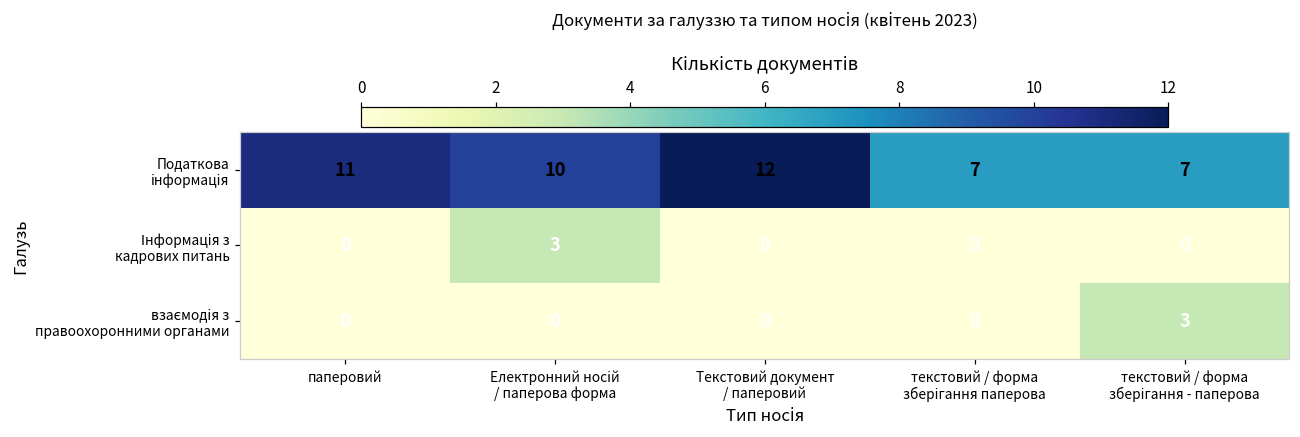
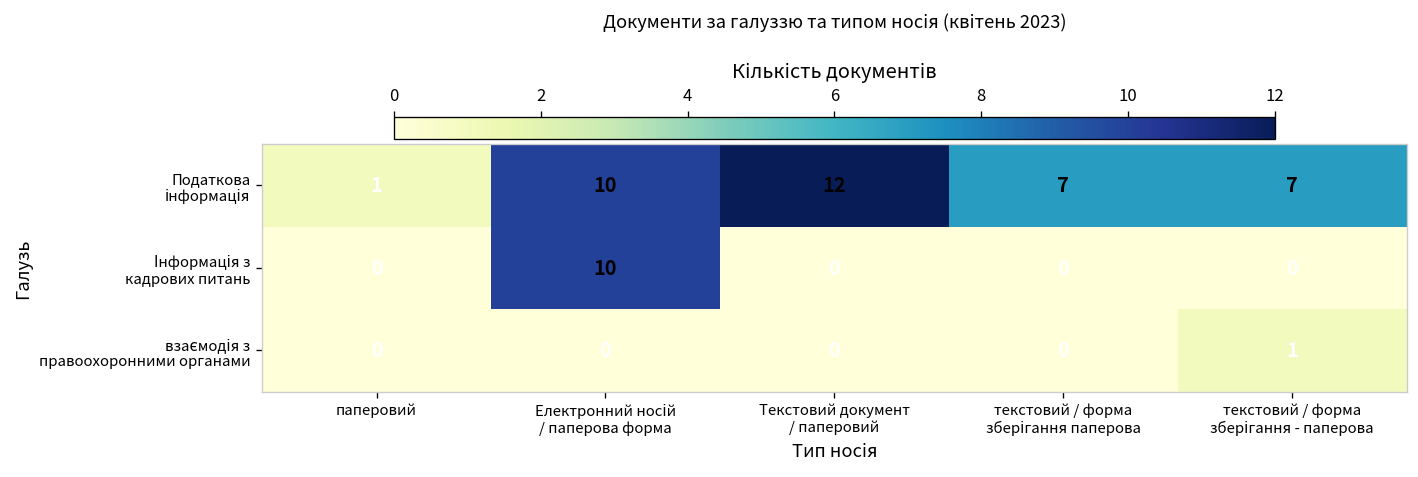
Податкова інформація, паперовий: 11 -> 1
Інформація з кадрових питань, Електронний носій / паперова форма: 3 -> 10
взаємодія з правоохоронними органами, текстовий / форма зберігання - паперова: 3 -> 1
